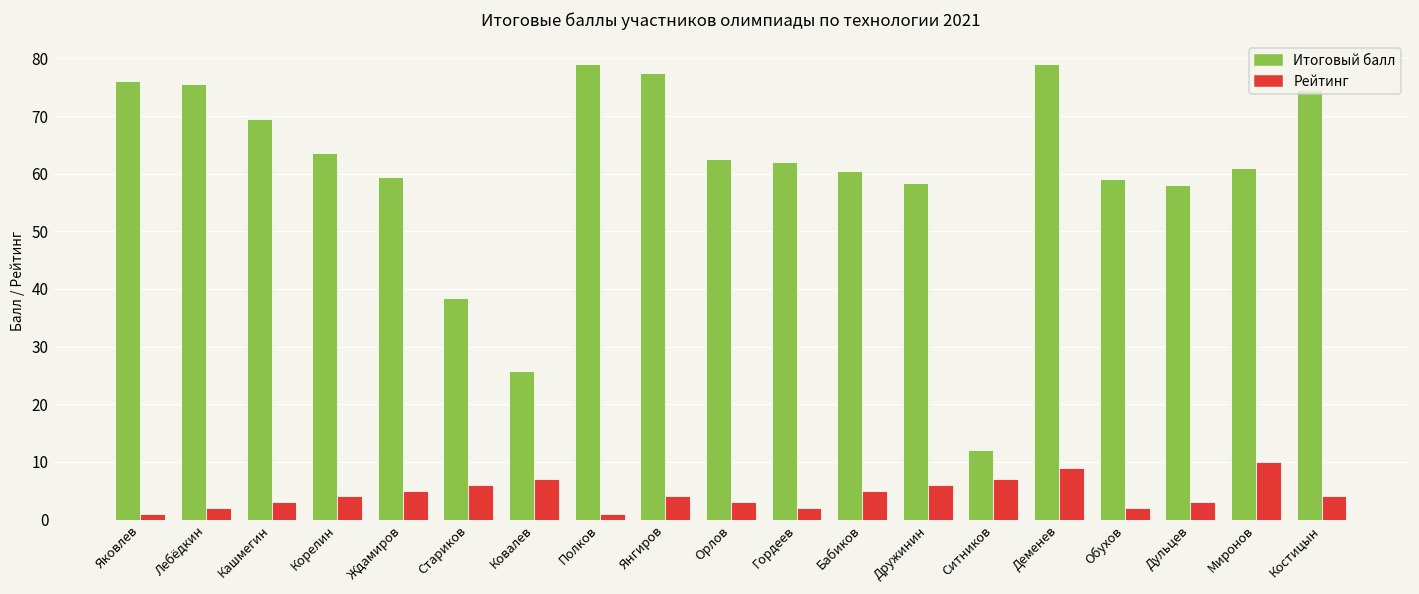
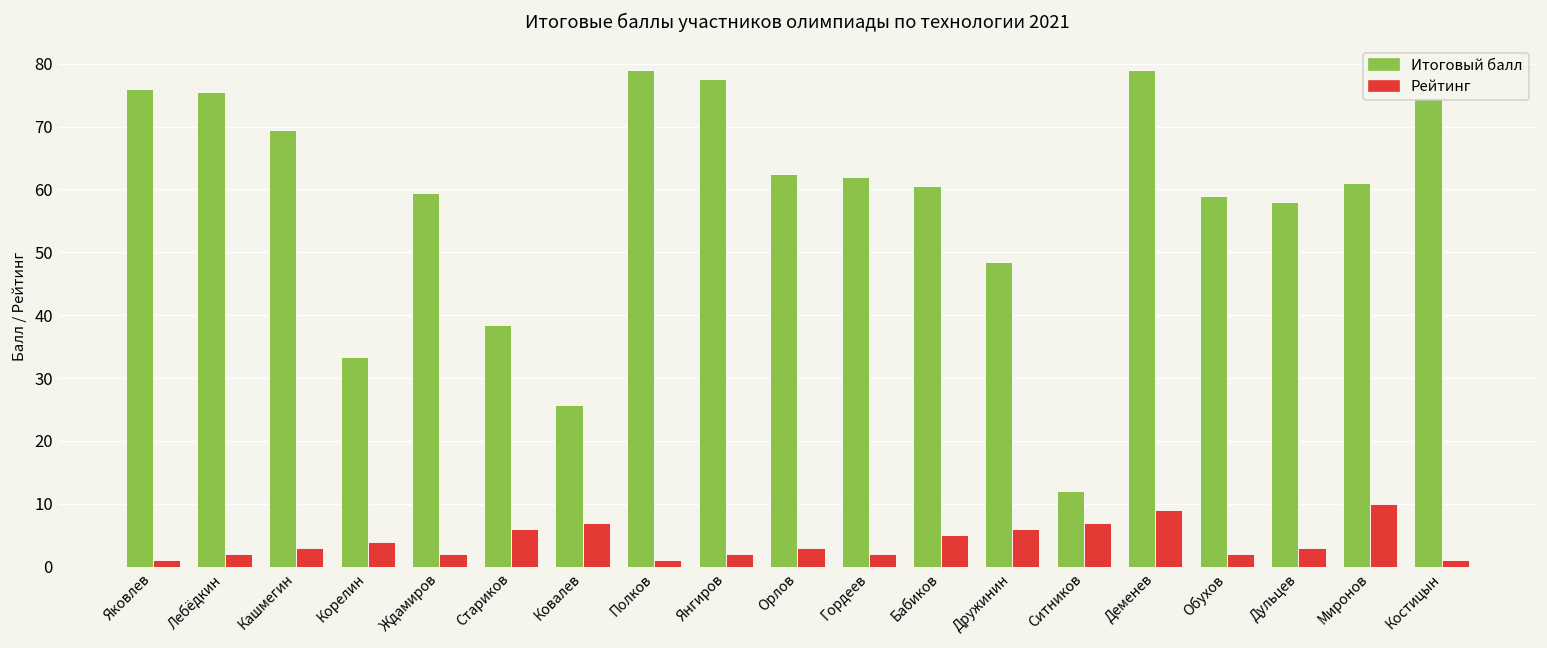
Итоговый балл, Корелин: 64 -> 33
Рейтинг, Ждамиров: 5 -> 2
Рейтинг, Янгиров: 4 -> 2
Итоговый балл, Дружинин: 58 -> 49
Рейтинг, Костицын: 4 -> 1
